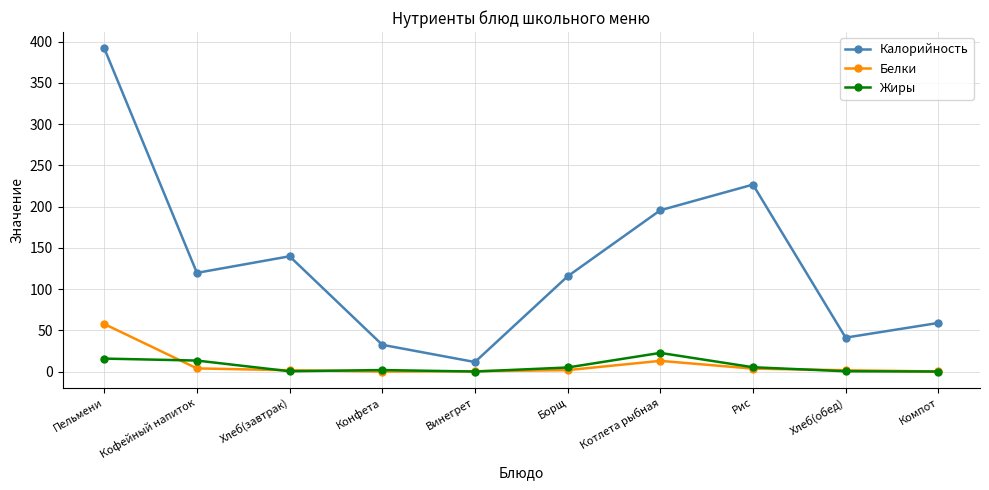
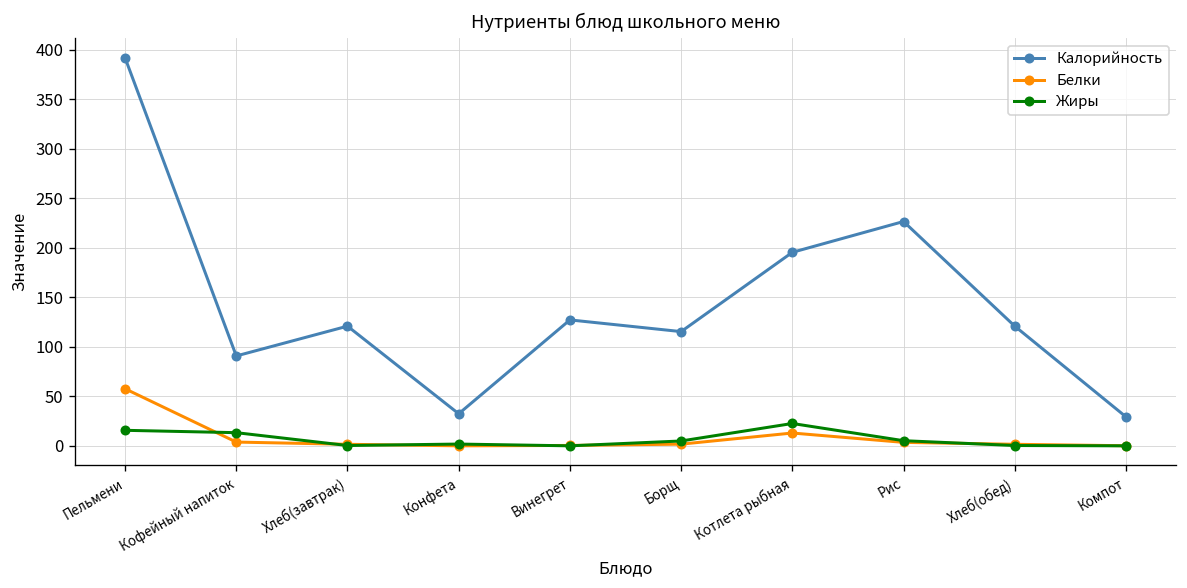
Калорийность, Кофейный напиток: 120 -> 90
Калорийность, Хлеб(завтрак): 140 -> 120
Калорийность, Винегрет: 10 -> 130
Калорийность, Хлеб(обед): 40 -> 120
Калорийность, Компот: 60 -> 30
